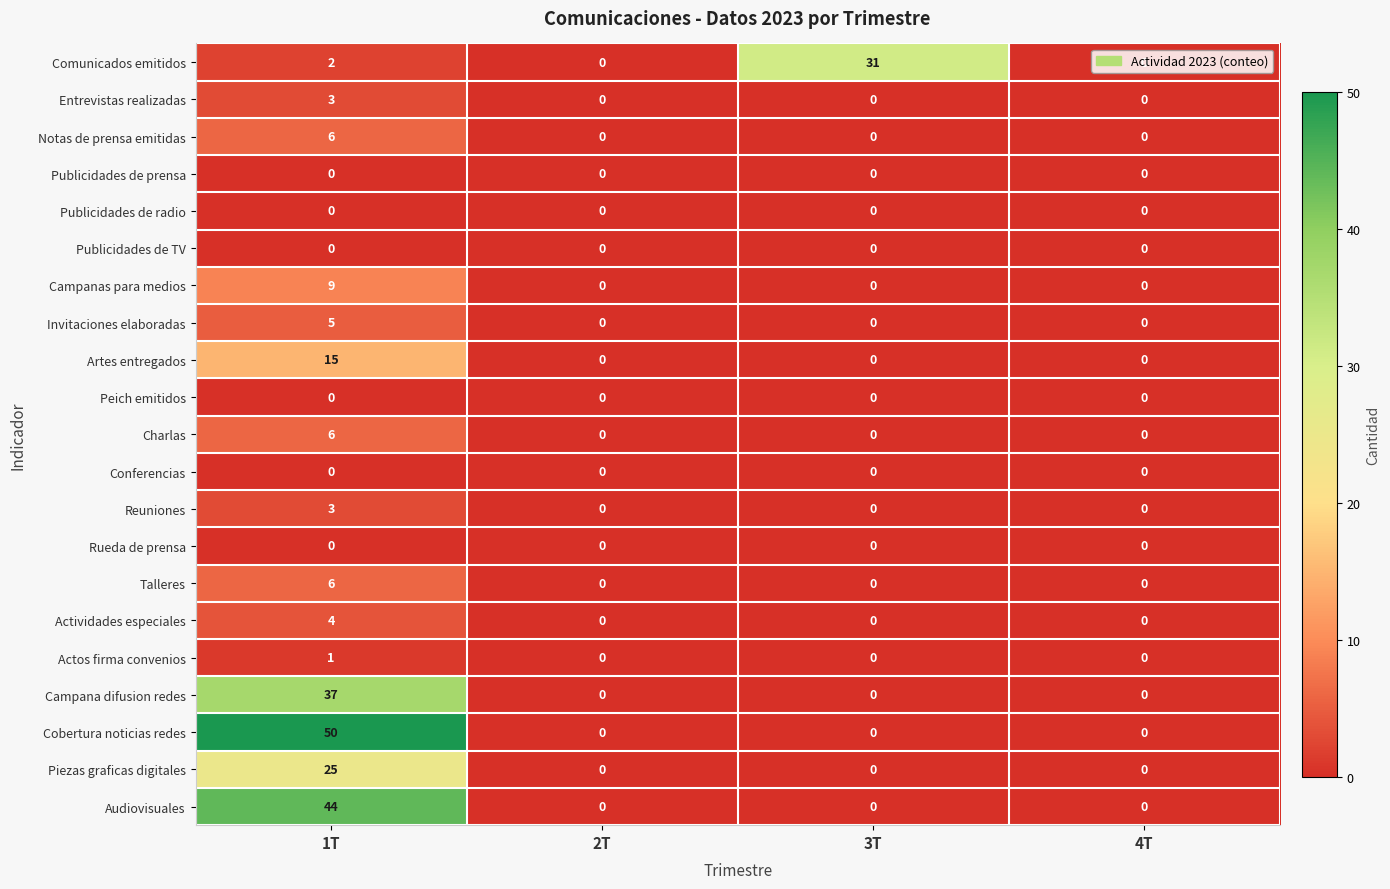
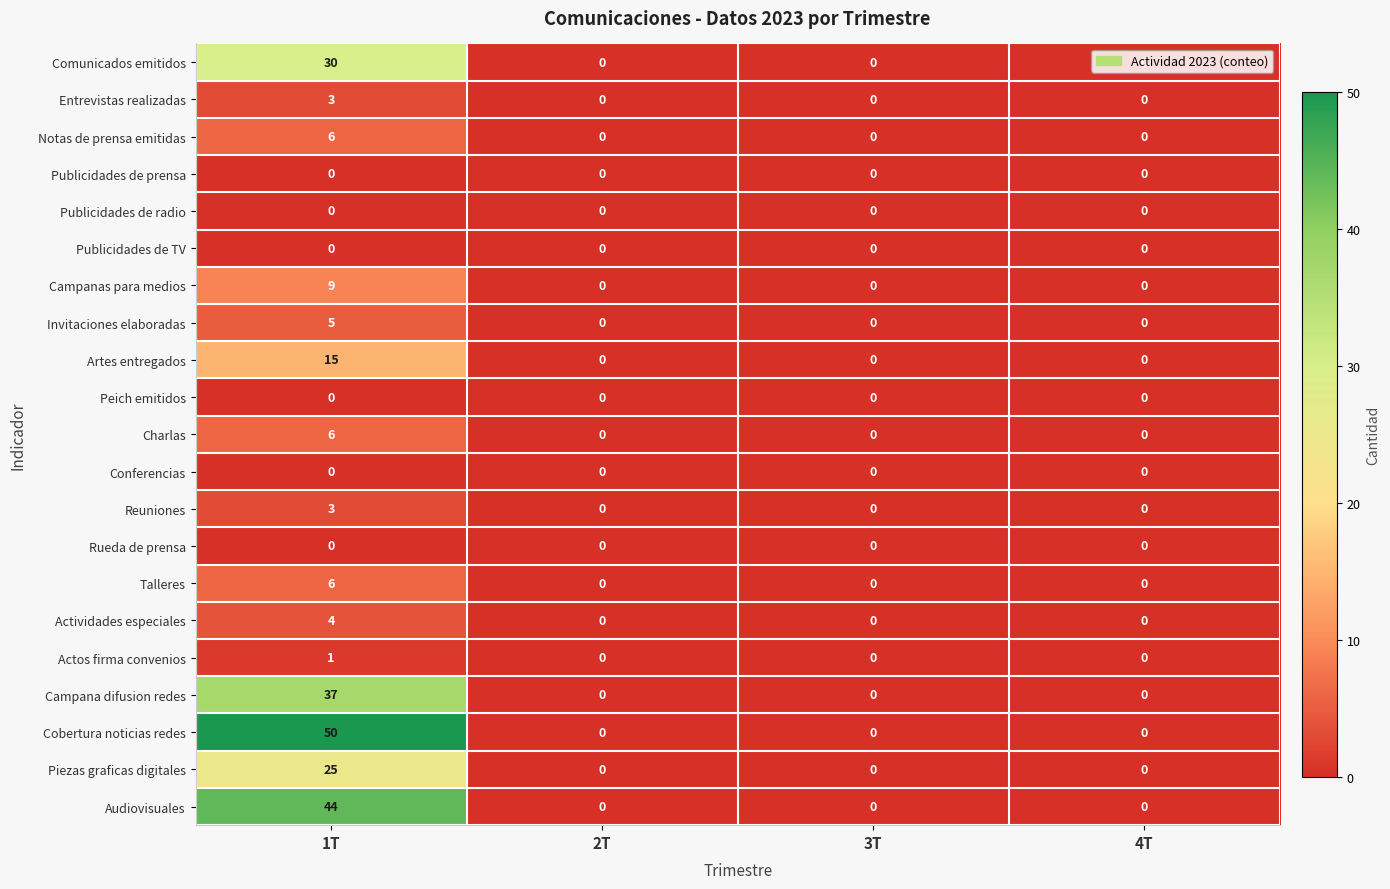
Comunicados emitidos, 1T: 2 -> 30
Comunicados emitidos, 3T: 31 -> 0
